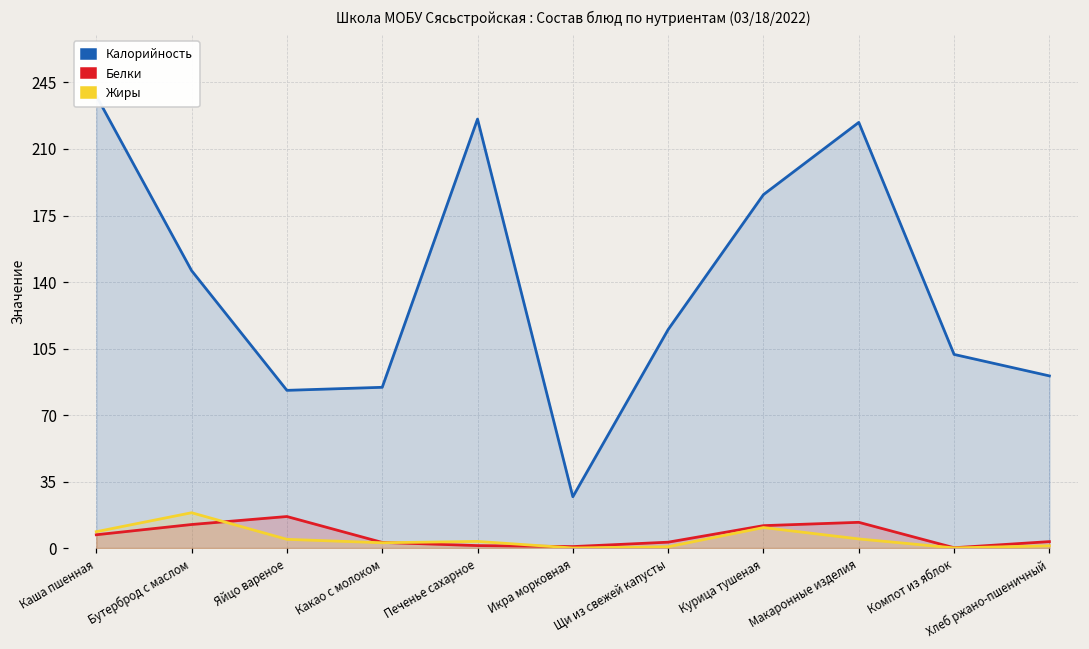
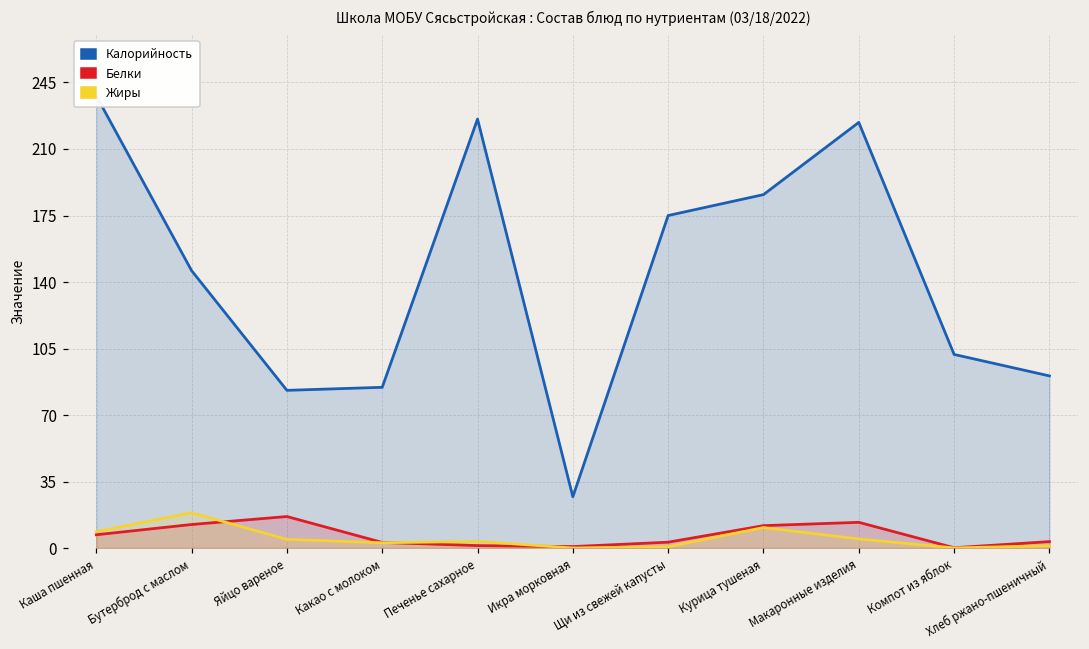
Калорийность, Щи из свежей капусты: 115 -> 175
